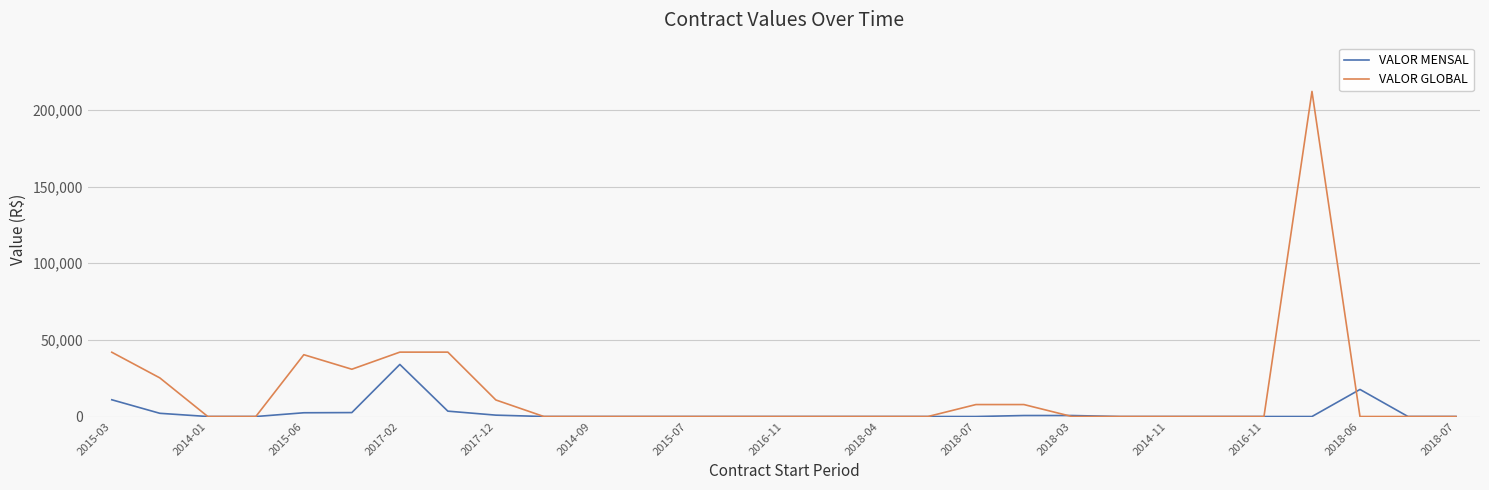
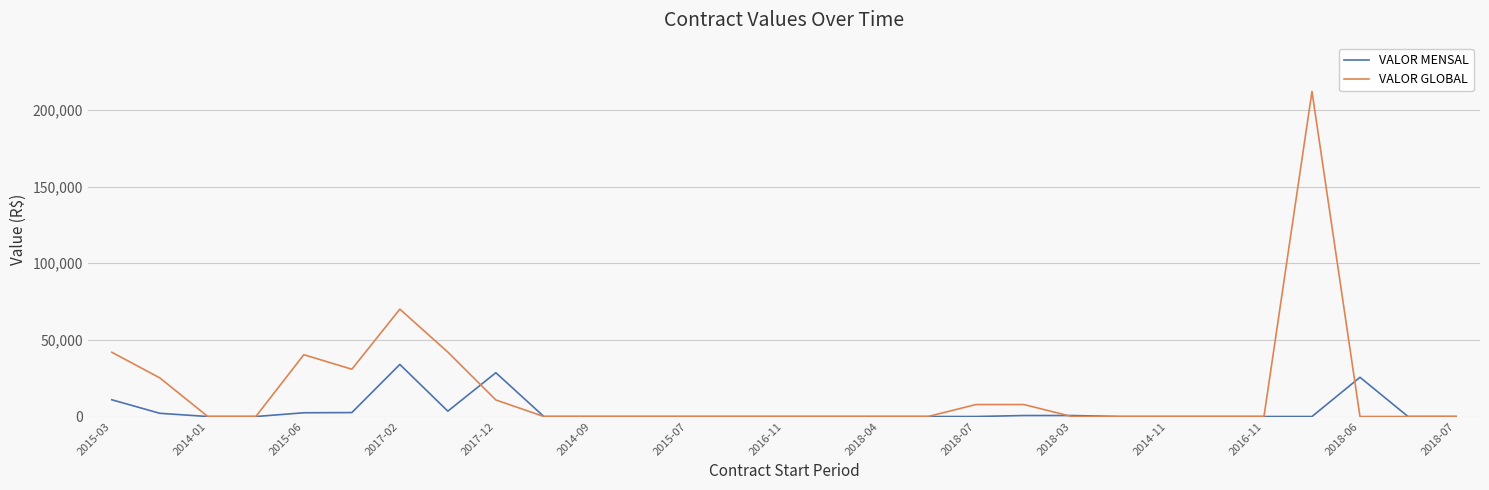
VALOR GLOBAL, 2017-02: 42,000 -> 70,000
VALOR MENSAL, 2017-12: 1,000 -> 29,000
VALOR MENSAL, 2018-06: 18,000 -> 26,000
